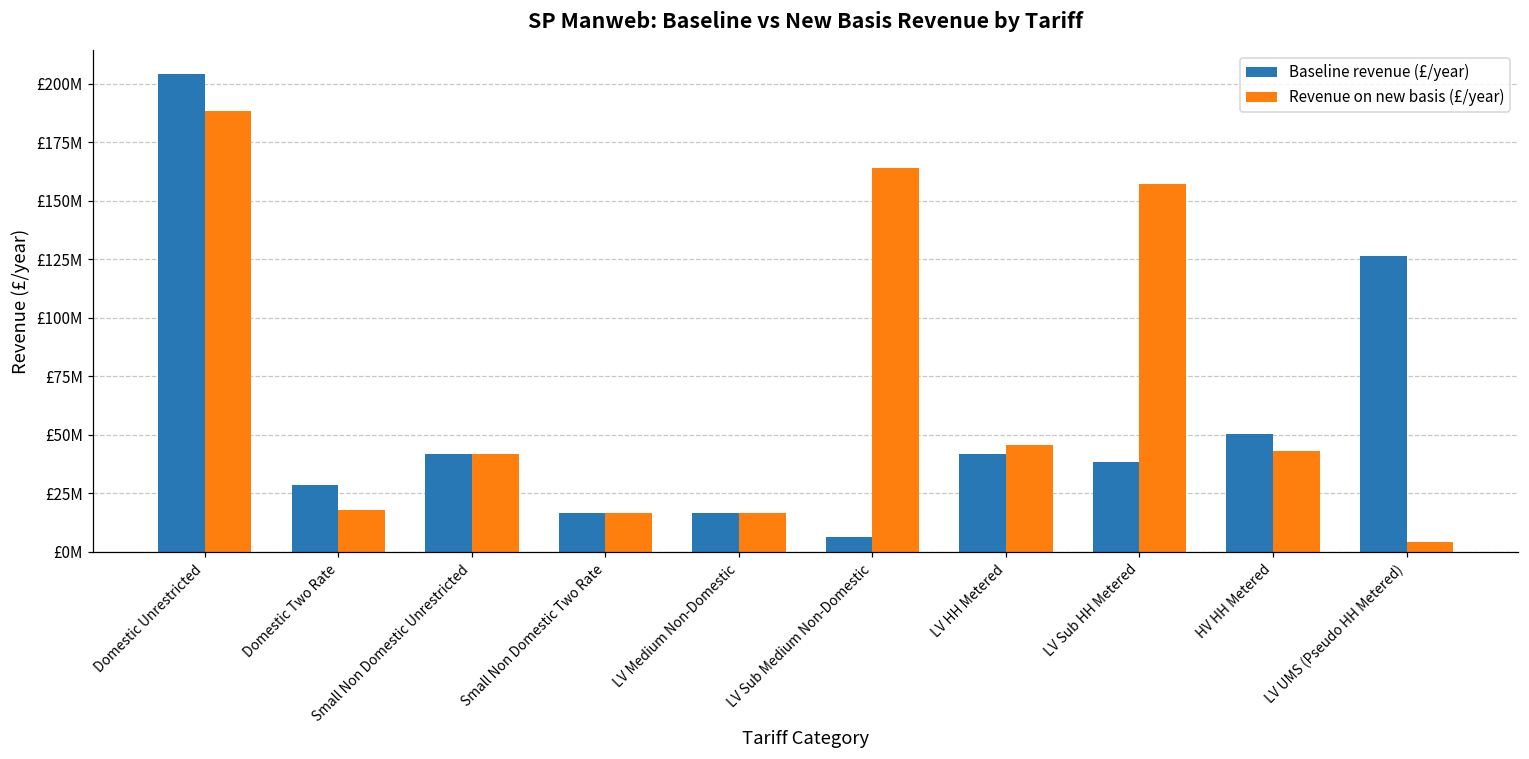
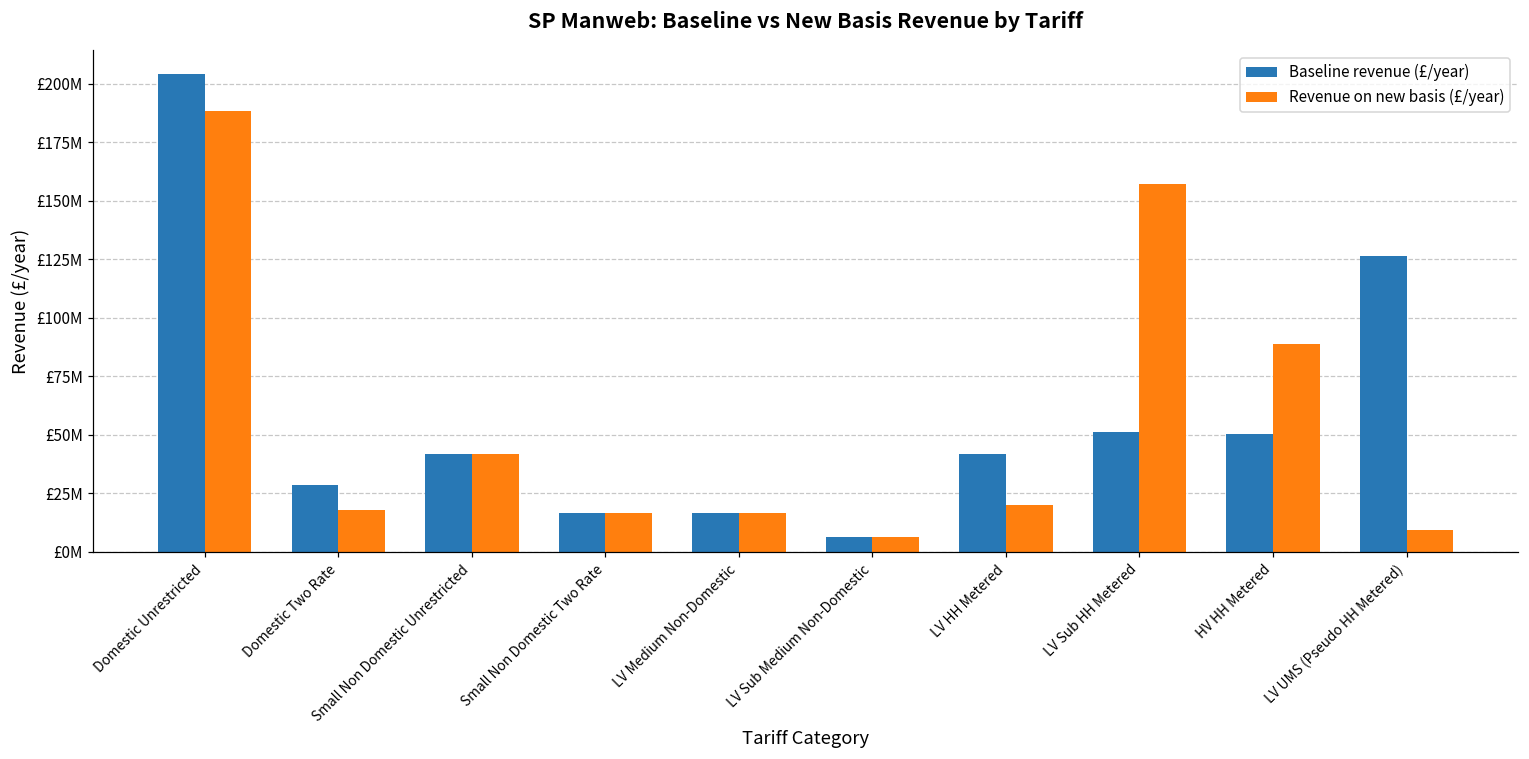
Revenue on new basis (£/year), LV Sub Medium Non-Domestic: £164000000 -> £6000000
Revenue on new basis (£/year), LV HH Metered: £46000000 -> £20000000
Baseline revenue (£/year), LV Sub HH Metered: £39000000 -> £51000000
Revenue on new basis (£/year), HV HH Metered: £43000000 -> £89000000
Revenue on new basis (£/year), LV UMS (Pseudo HH Metered): £4000000 -> £9000000
